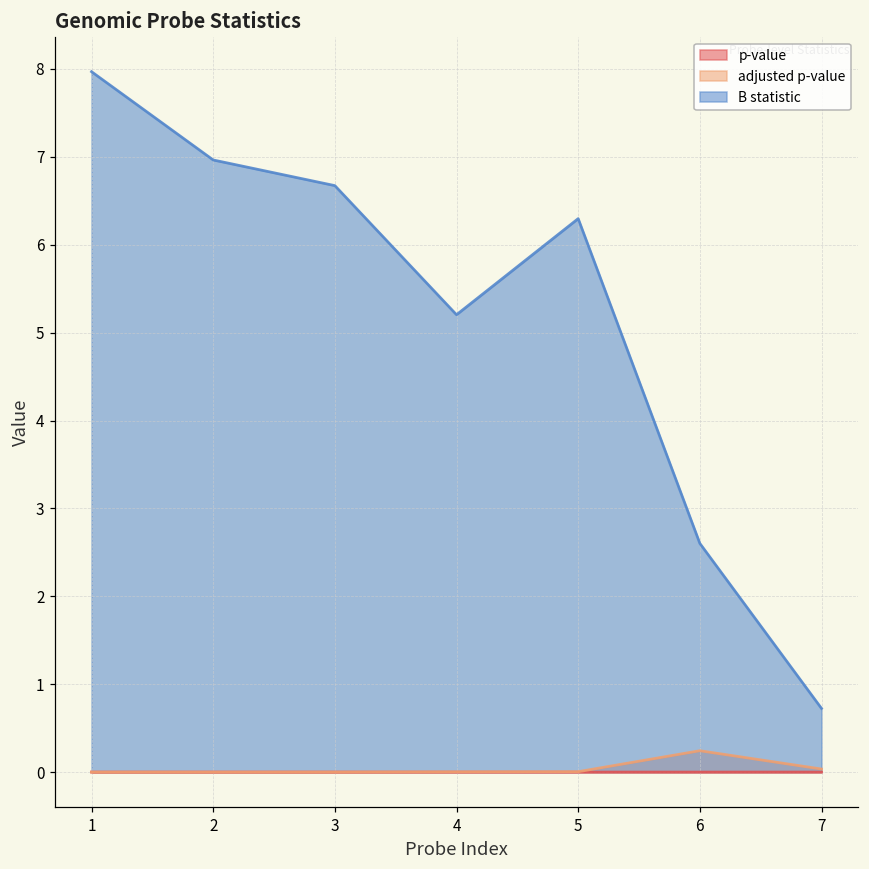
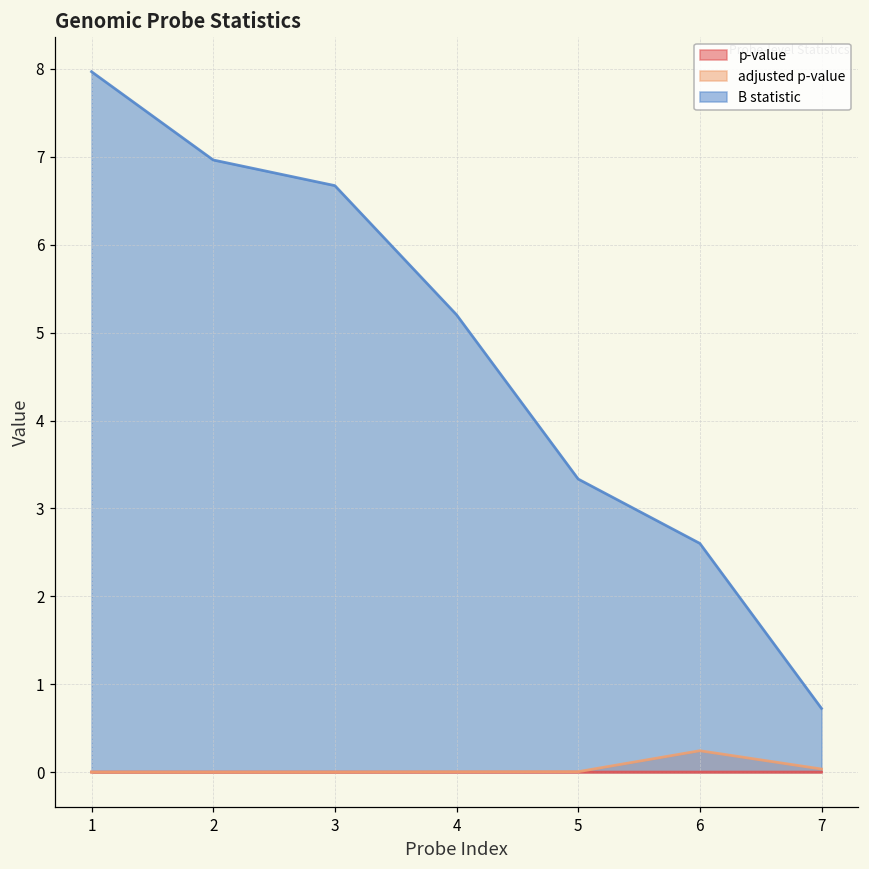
B statistic, 5: 6.3 -> 3.3
